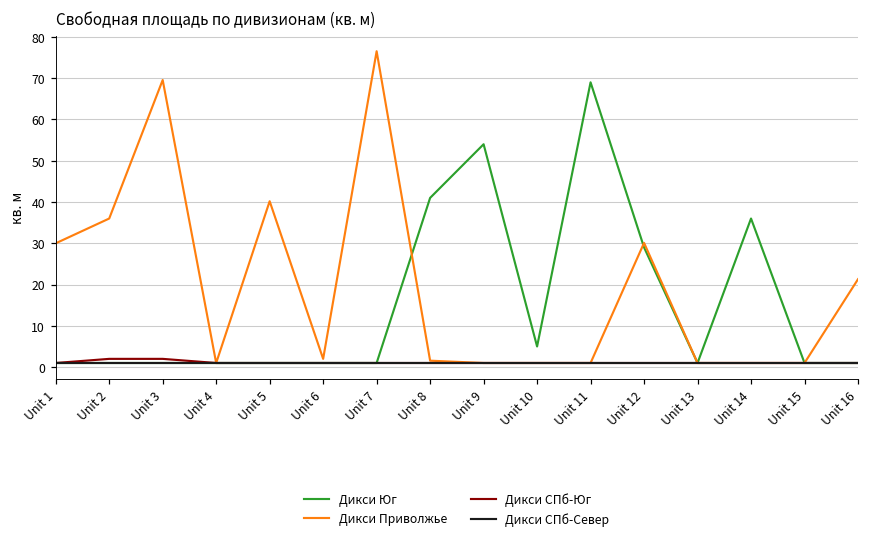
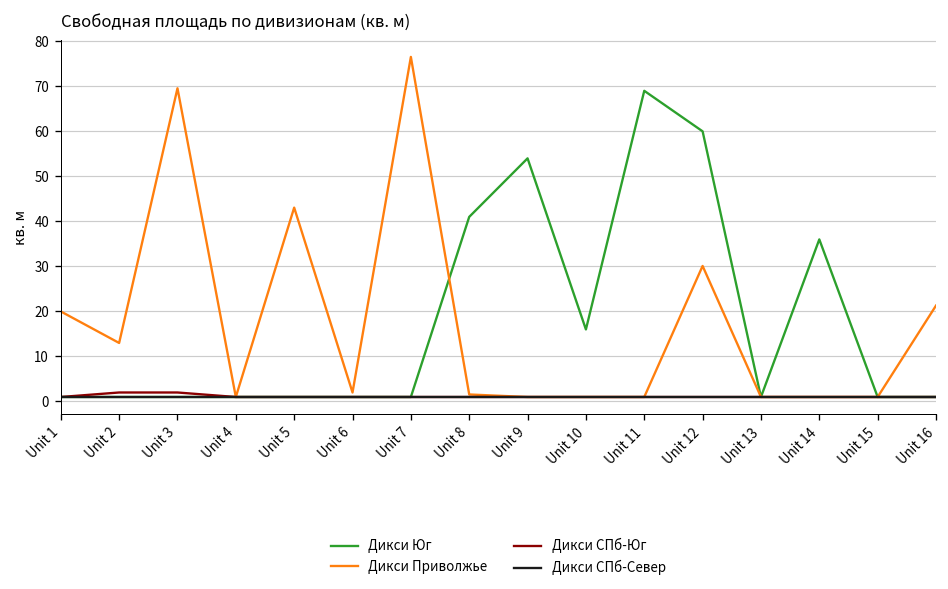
Дикси Приволжье, Unit 1: 30 -> 20
Дикси Приволжье, Unit 2: 36 -> 13
Дикси Приволжье, Unit 5: 40 -> 43
Дикси Юг, Unit 10: 5 -> 16
Дикси Юг, Unit 12: 29 -> 60
